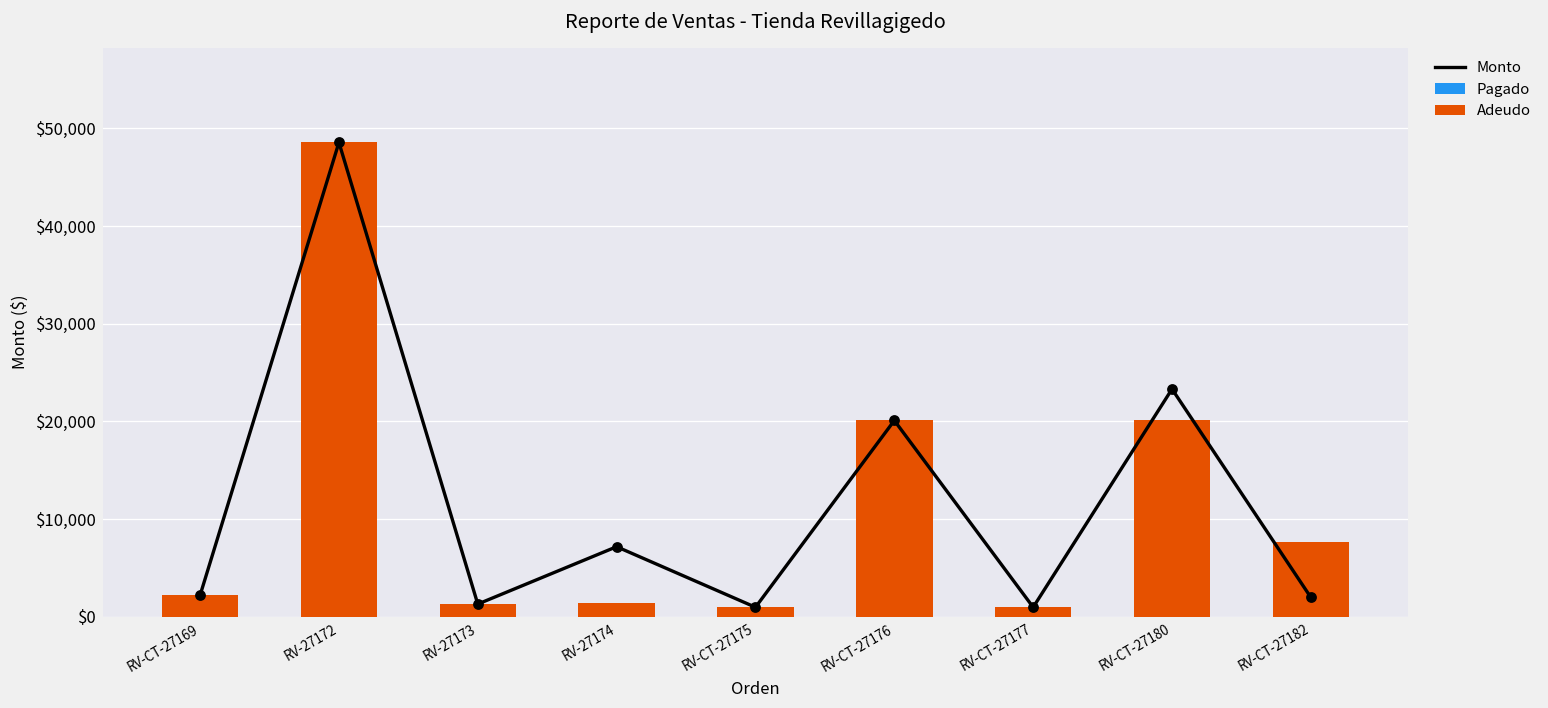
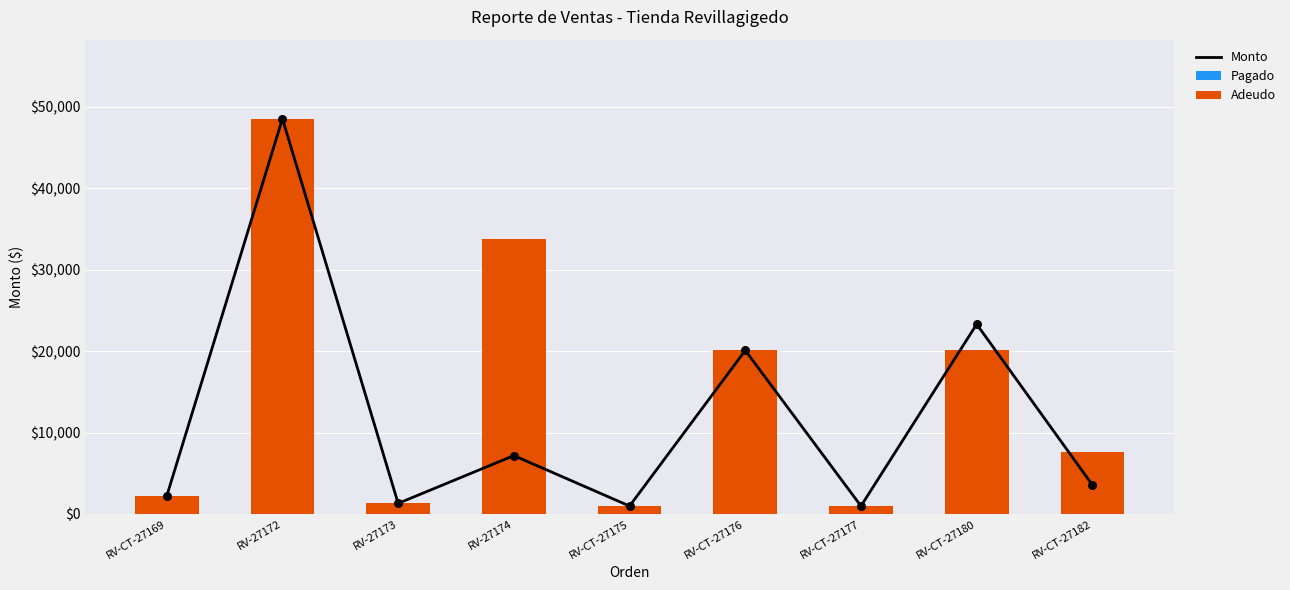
Adeudo, RV-27174: $1,000 -> $34,000
Monto, RV-CT-27182: $2,000 -> $4,000
